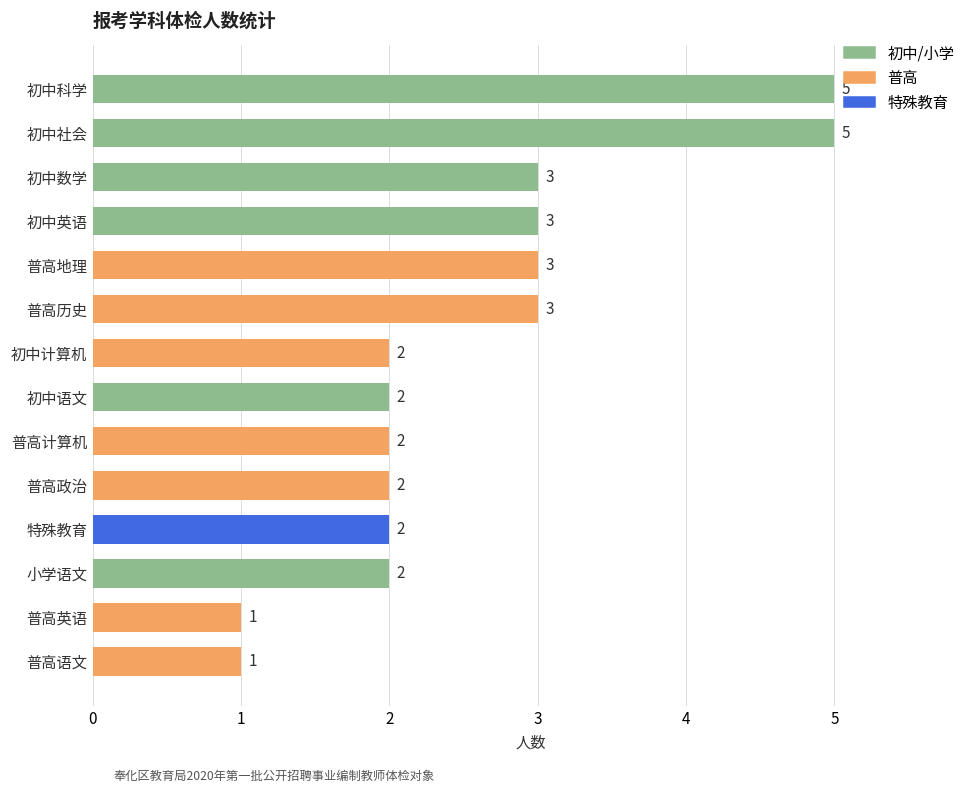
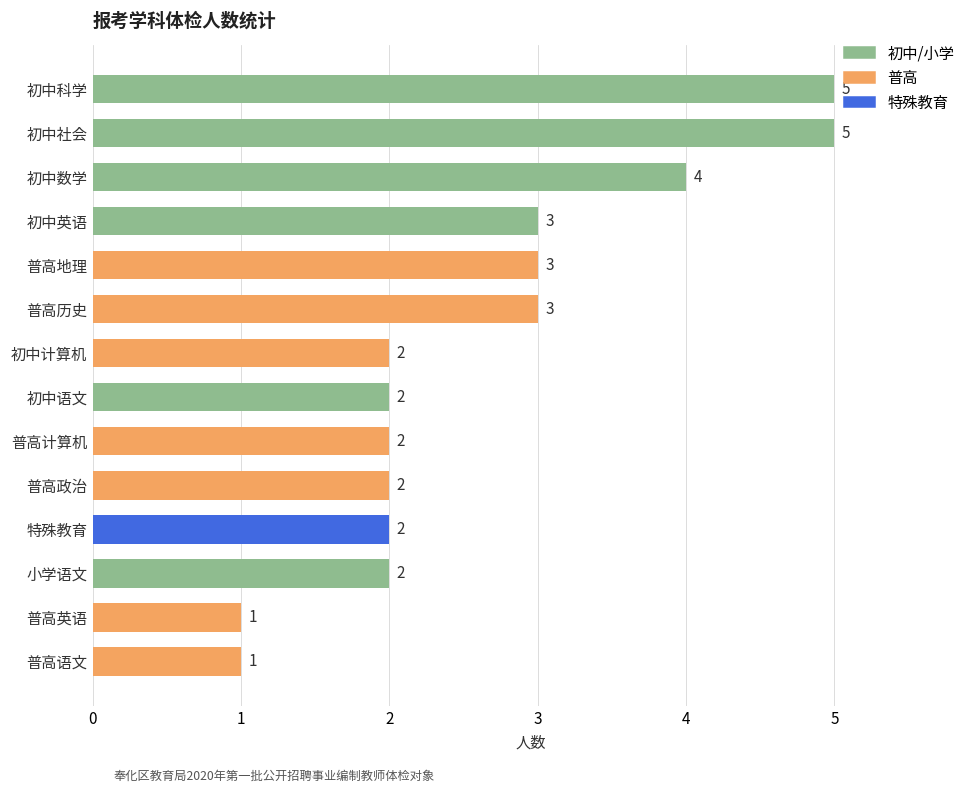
初中数学: 3 -> 4
